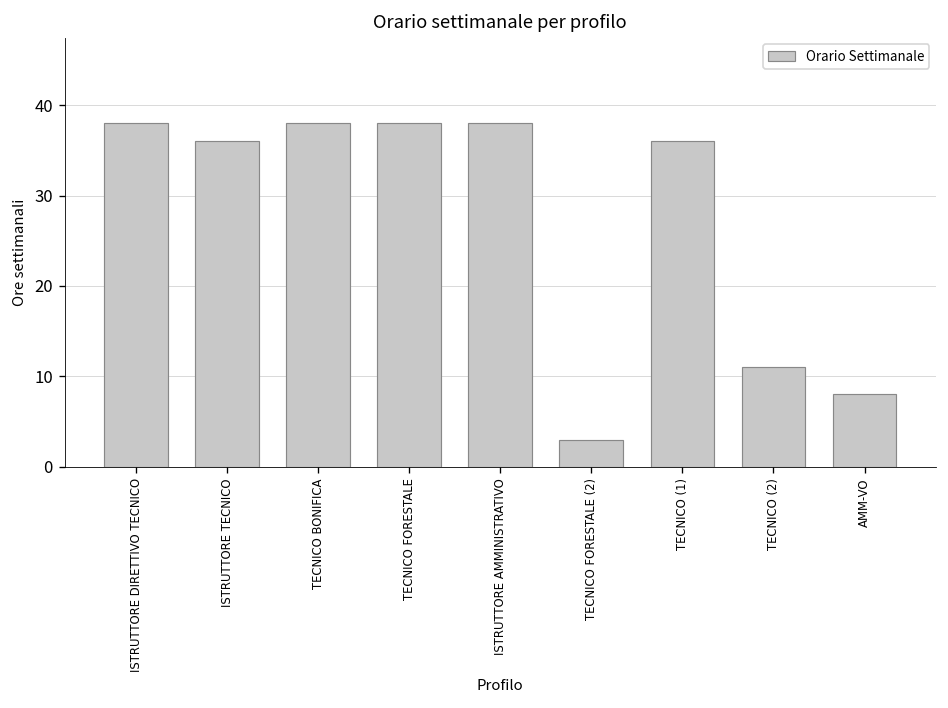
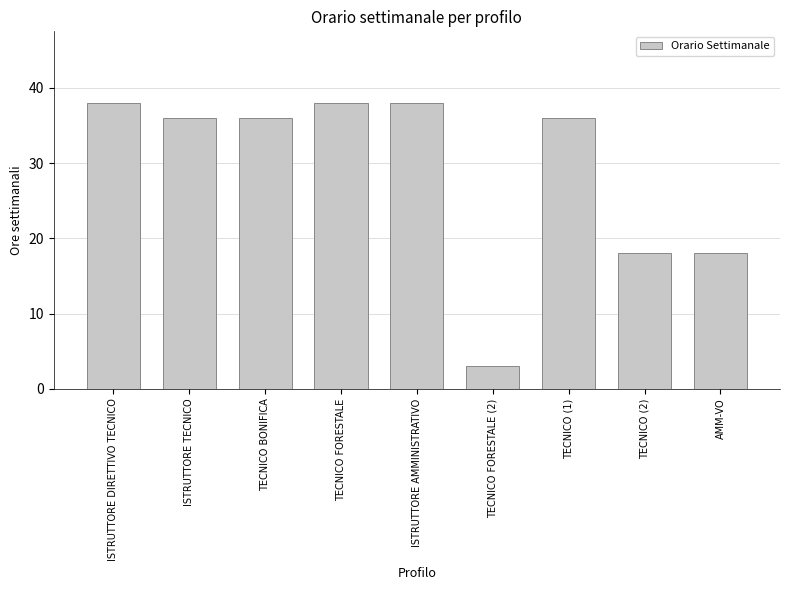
TECNICO BONIFICA: 38 -> 36
TECNICO (2): 11 -> 18
AMM-VO: 8 -> 18
